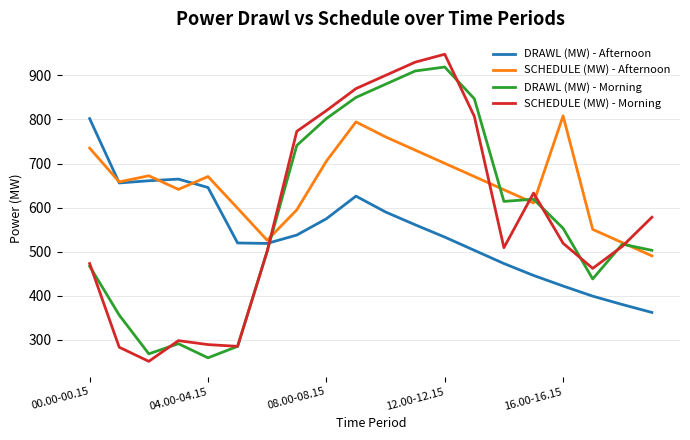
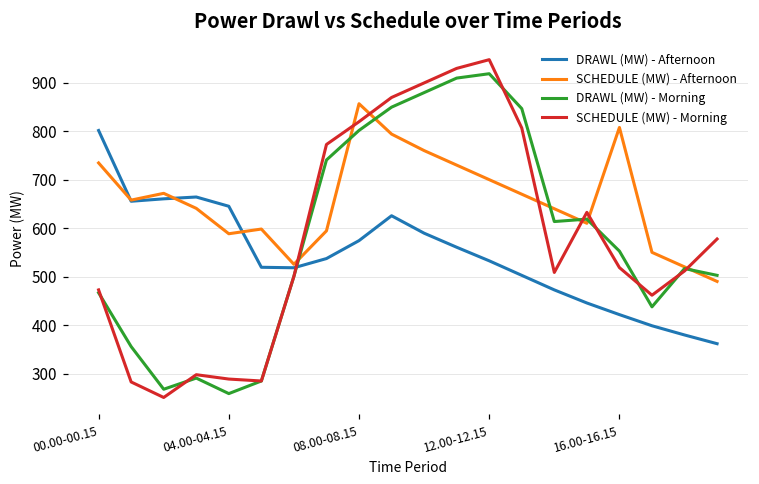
SCHEDULE (MW) - Afternoon, 04.00-04.15: 670 -> 590
SCHEDULE (MW) - Afternoon, 08.00-08.15: 710 -> 860
